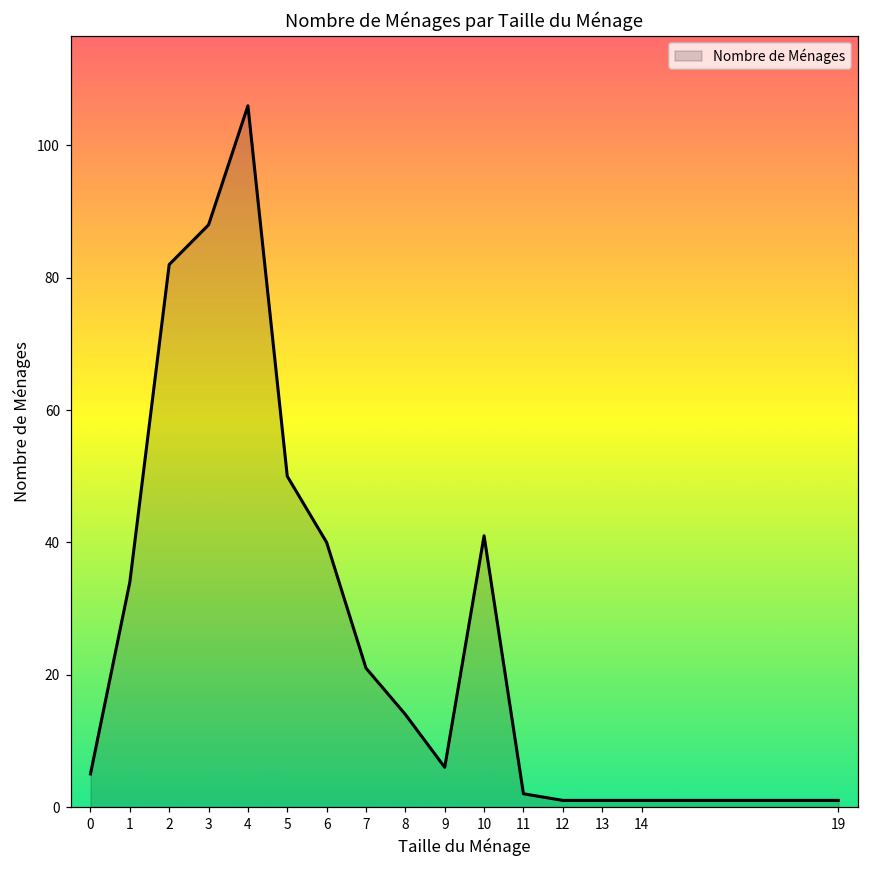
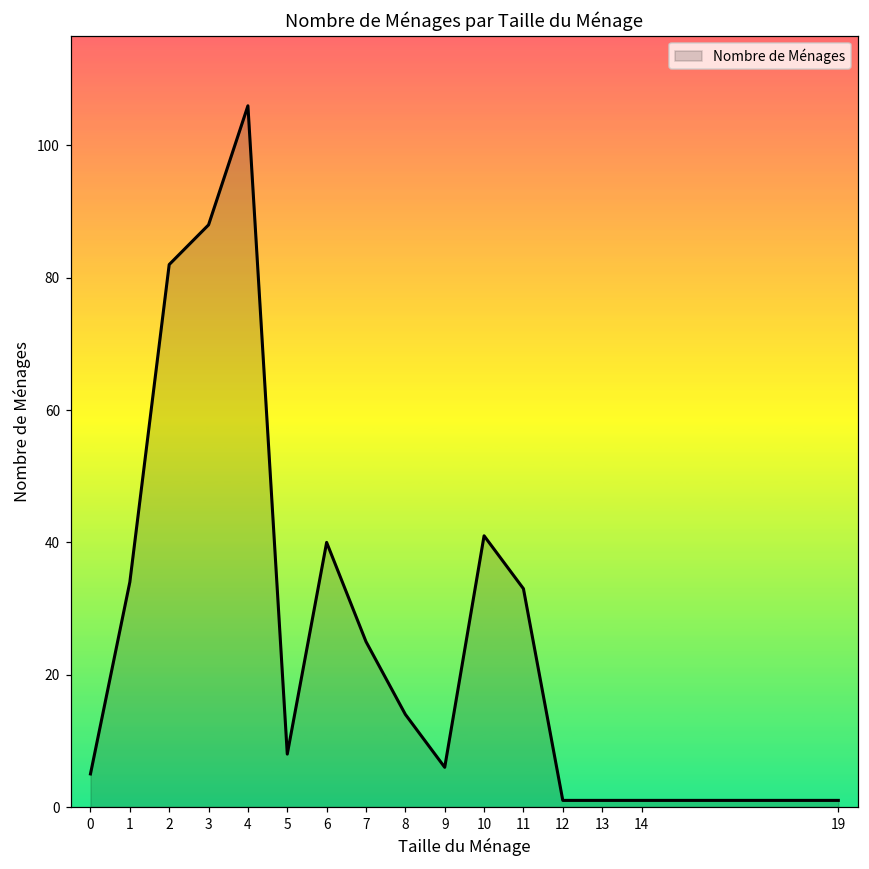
5: 50 -> 8
7: 21 -> 25
11: 2 -> 33
